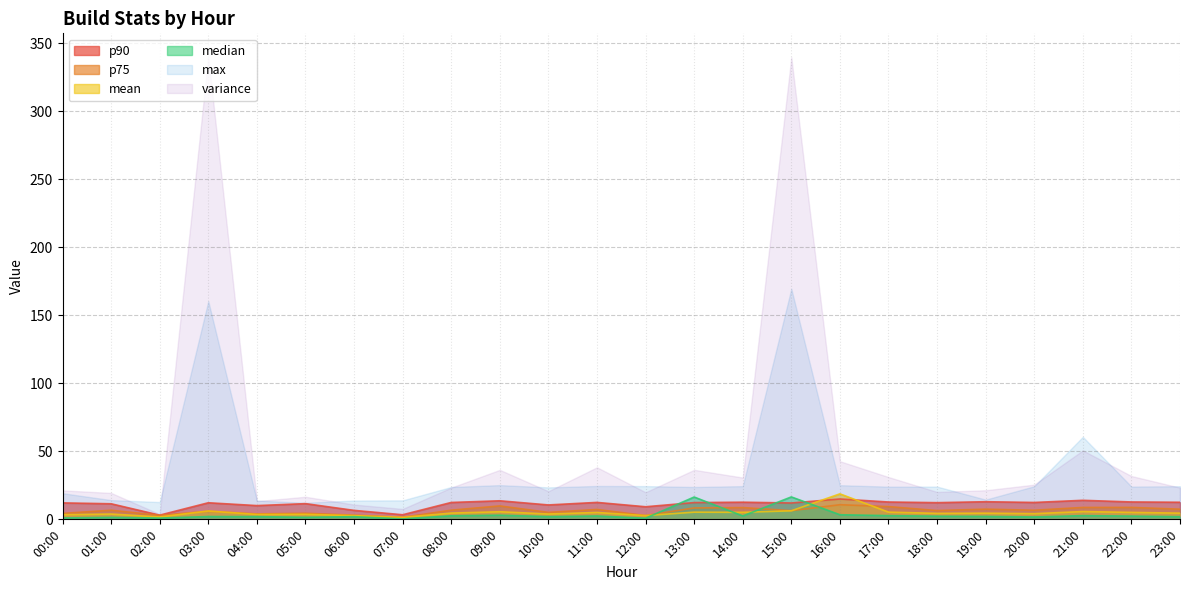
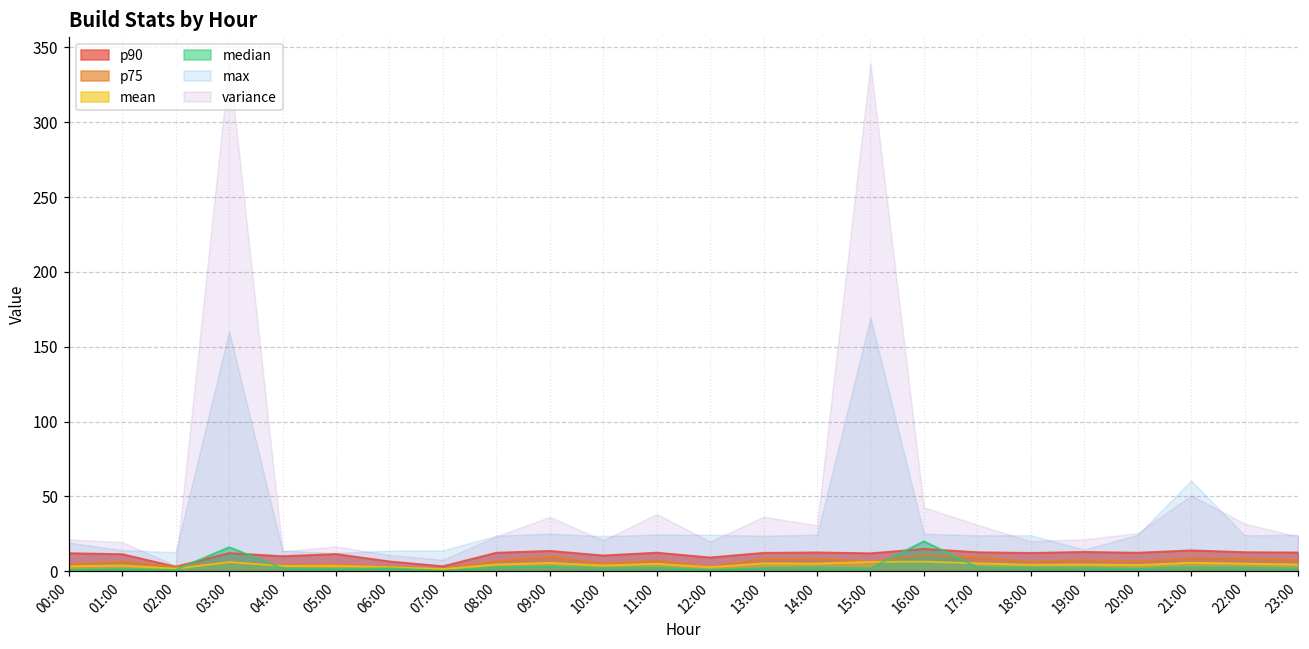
median, 03:00: 2 -> 16
median, 13:00: 16 -> 2
median, 15:00: 16 -> 2
mean, 16:00: 19 -> 6
median, 16:00: 3 -> 20
